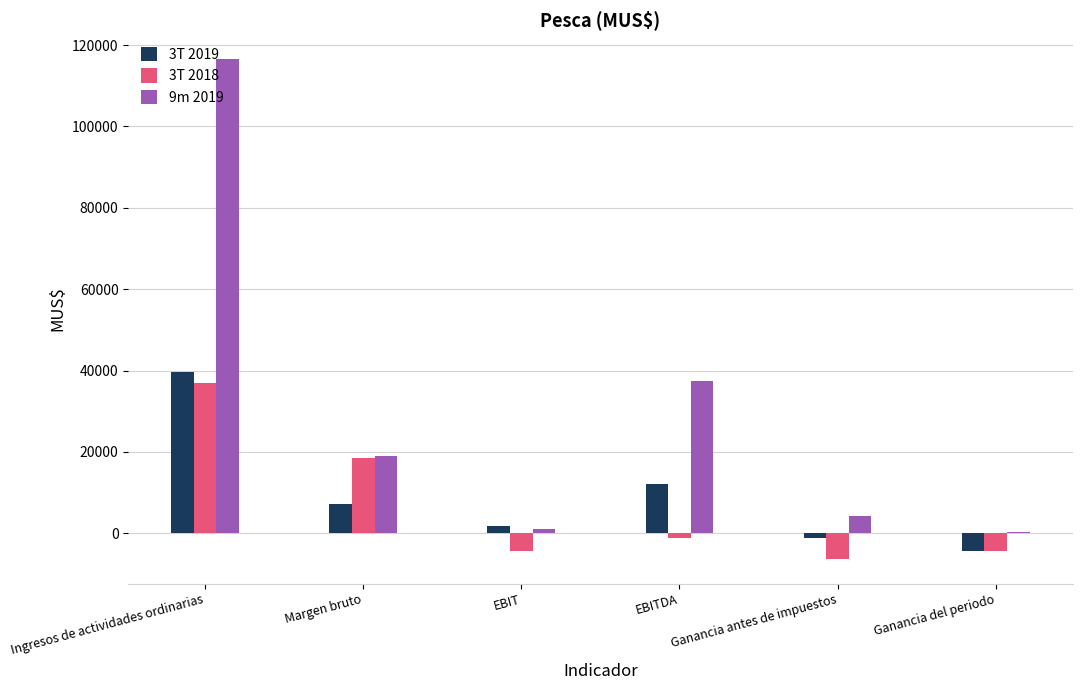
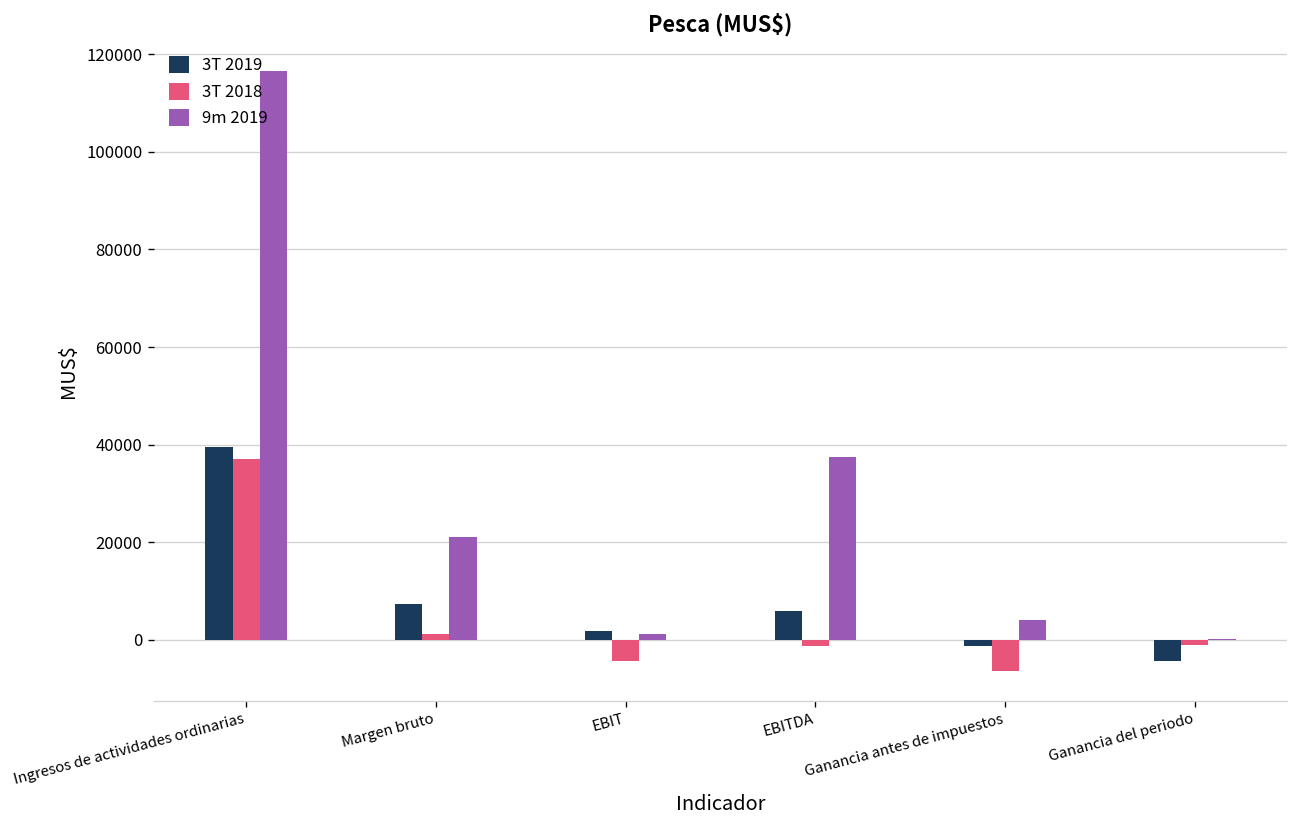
3T 2018, Margen bruto: 18000 -> 1000
9m 2019, Margen bruto: 19000 -> 21000
3T 2019, EBITDA: 12000 -> 6000
3T 2018, Ganancia del periodo: -4000 -> -1000
